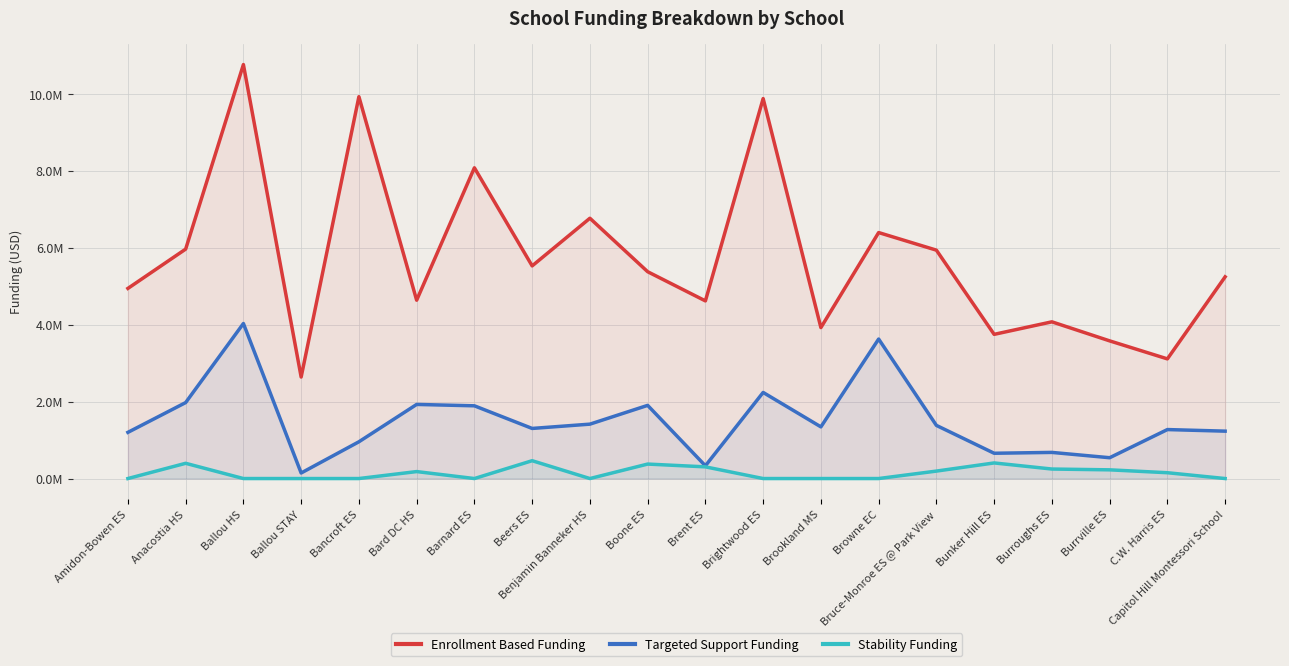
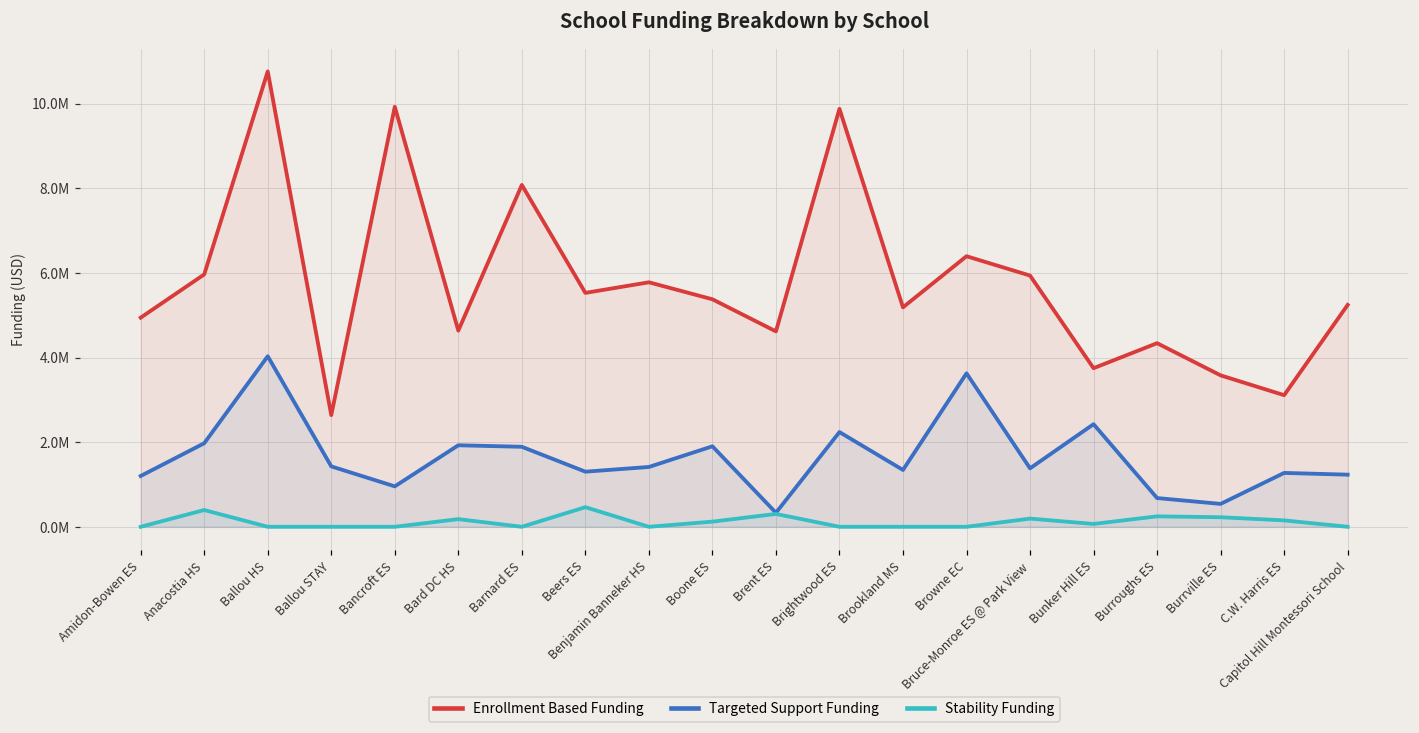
Targeted Support Funding, Ballou STAY: 100000 -> 1400000
Enrollment Based Funding, Benjamin Banneker HS: 6800000 -> 5800000
Stability Funding, Boone ES: 400000 -> 100000
Enrollment Based Funding, Brookland MS: 3900000 -> 5200000
Targeted Support Funding, Bunker Hill ES: 700000 -> 2400000
Stability Funding, Bunker Hill ES: 400000 -> 100000
Enrollment Based Funding, Burroughs ES: 4100000 -> 4300000
